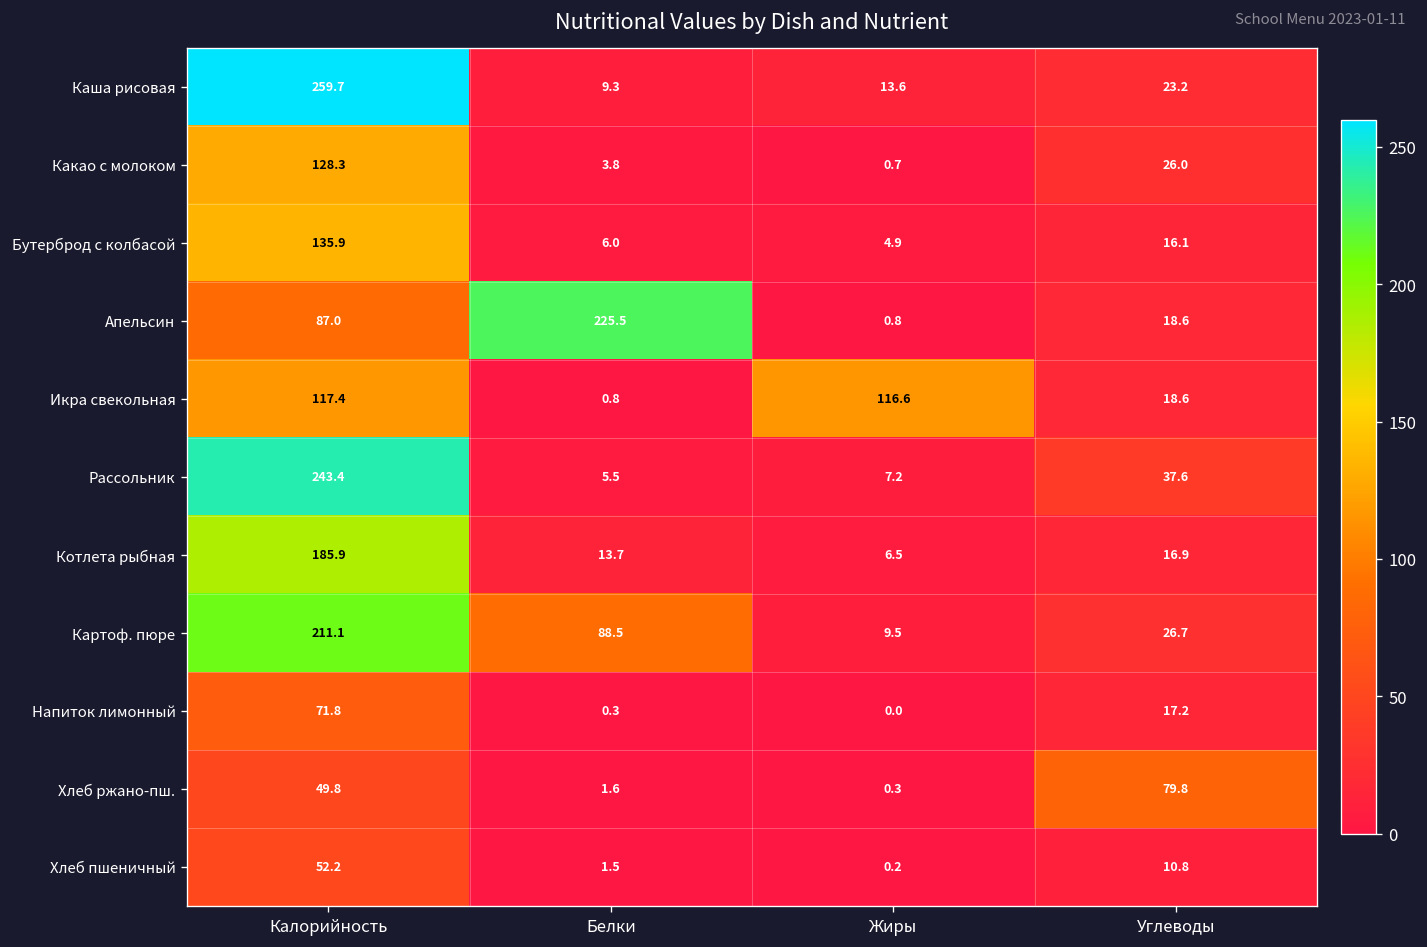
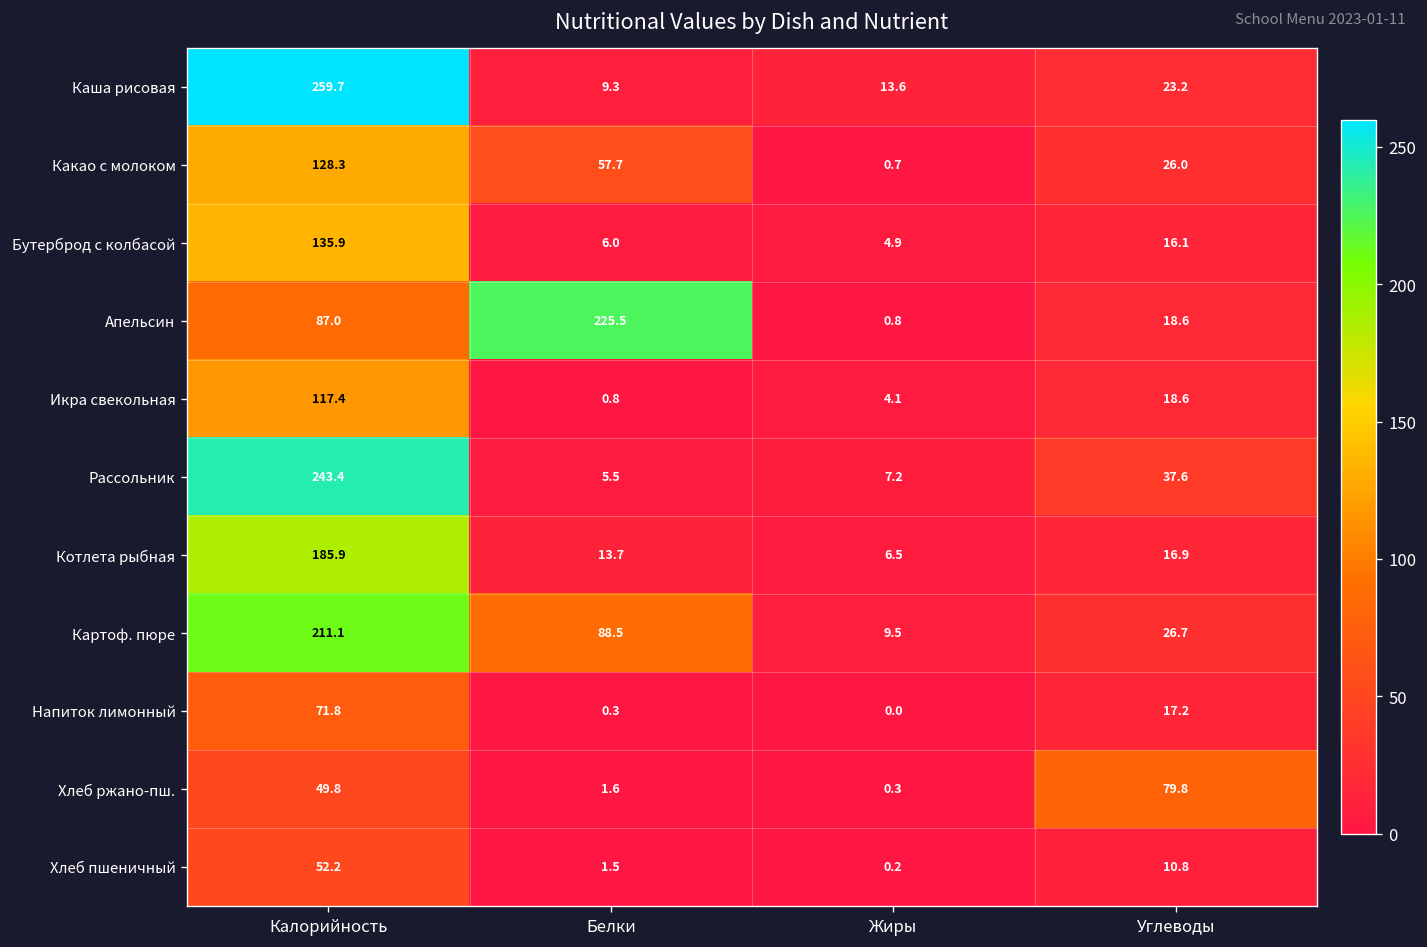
Какао с молоком, Белки: 3.8 -> 57.7
Икра свекольная, Жиры: 116.6 -> 4.1
